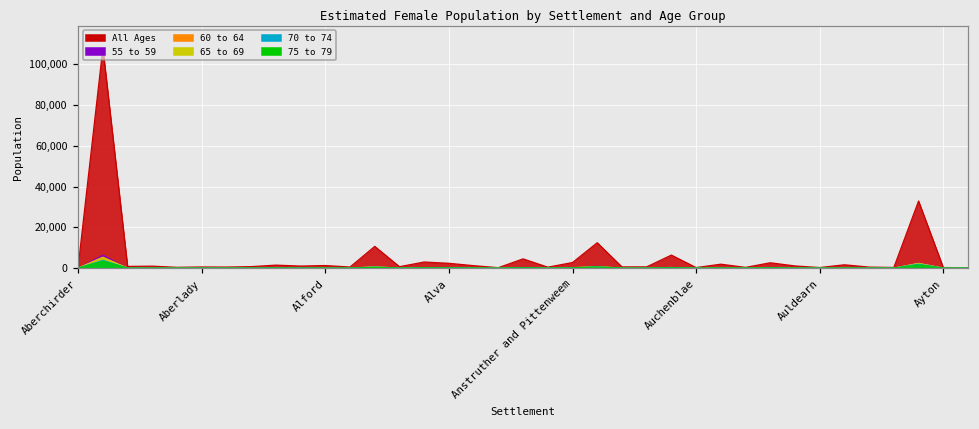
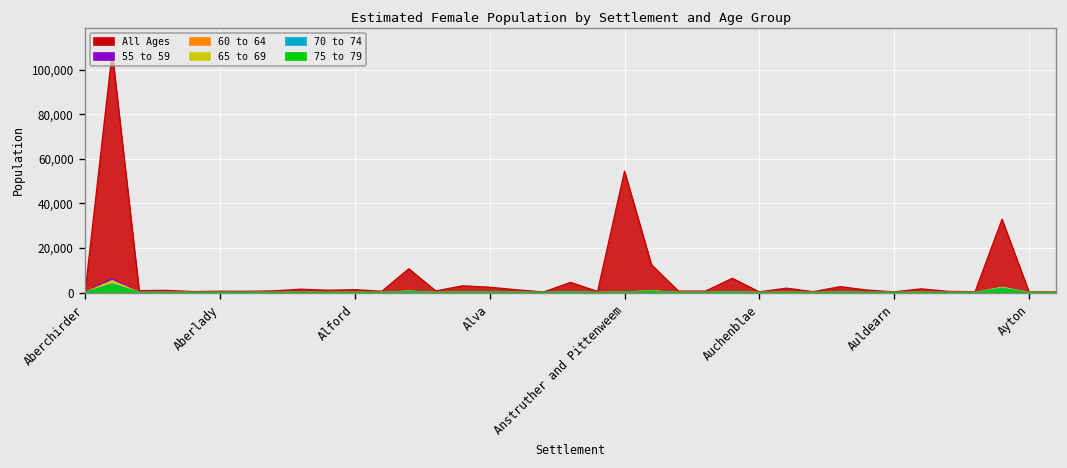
All Ages, Anstruther and Pittenweem: 3,000 -> 54,000
